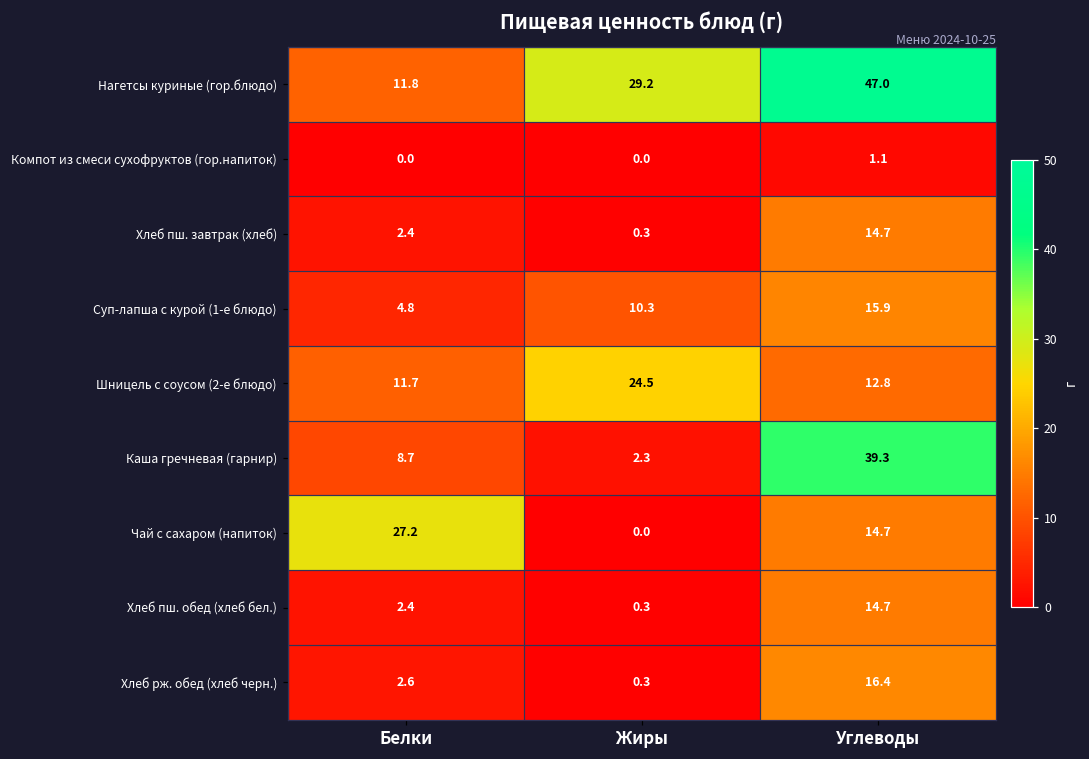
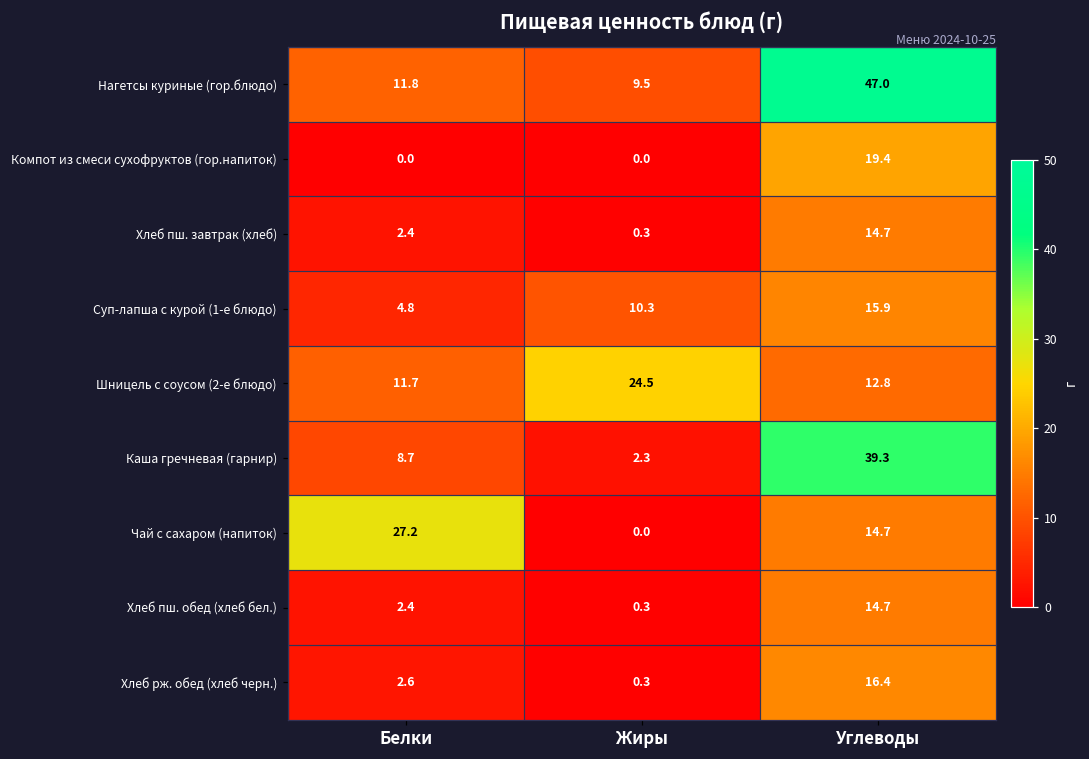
Нагетсы куриные (гор.блюдо), Жиры: 29.2 -> 9.5
Компот из смеси сухофруктов (гор.напиток), Углеводы: 1.1 -> 19.4
